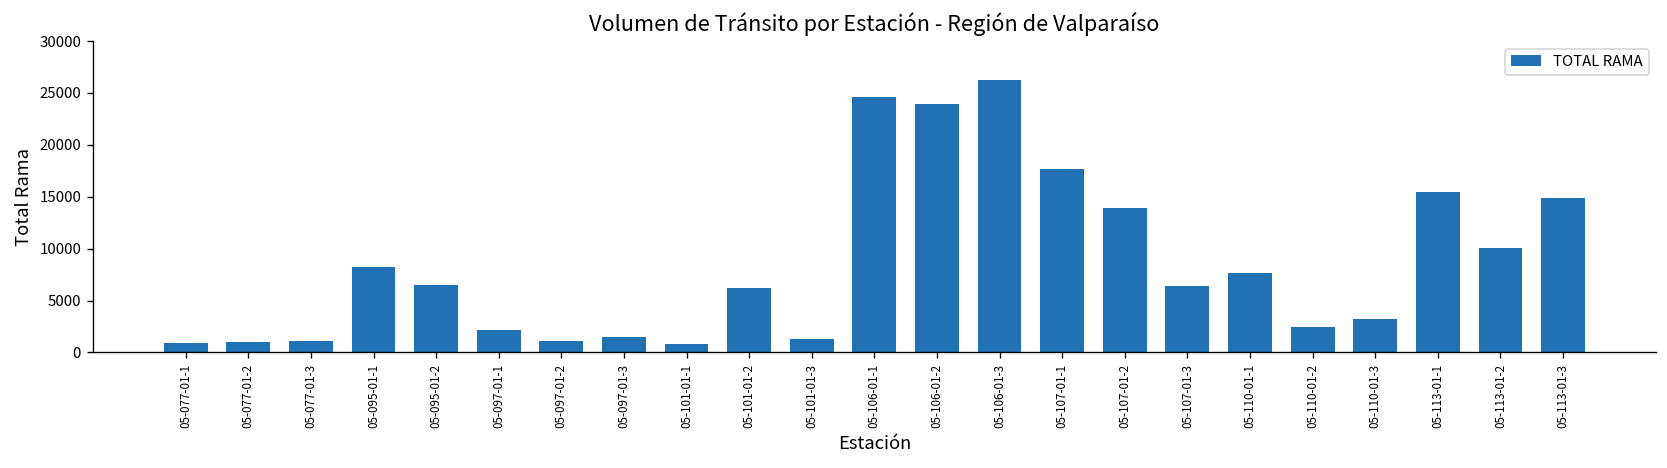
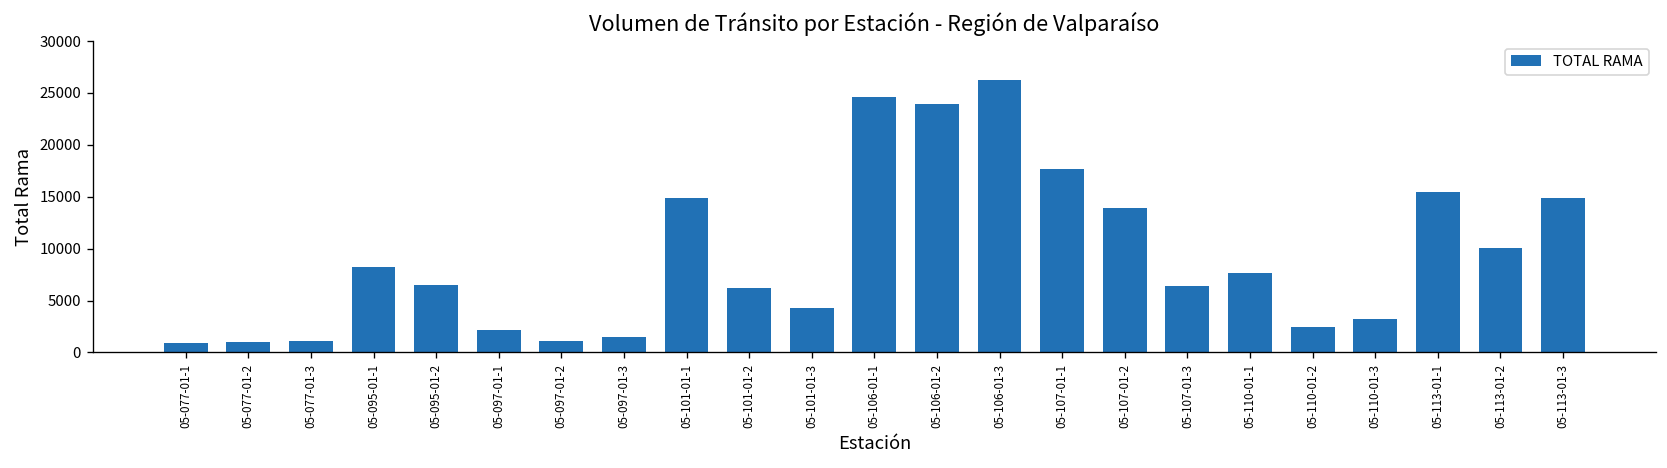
05-101-01-1: 1000 -> 15000
05-101-01-3: 1000 -> 4000
